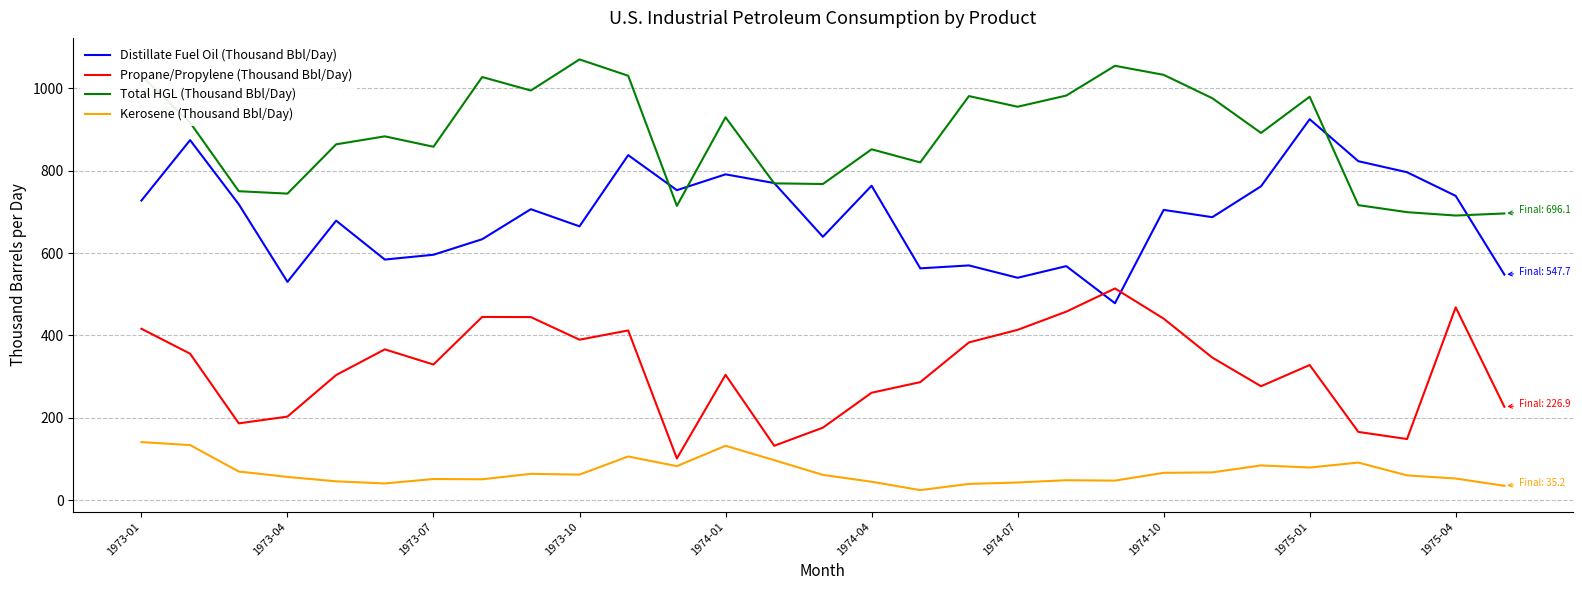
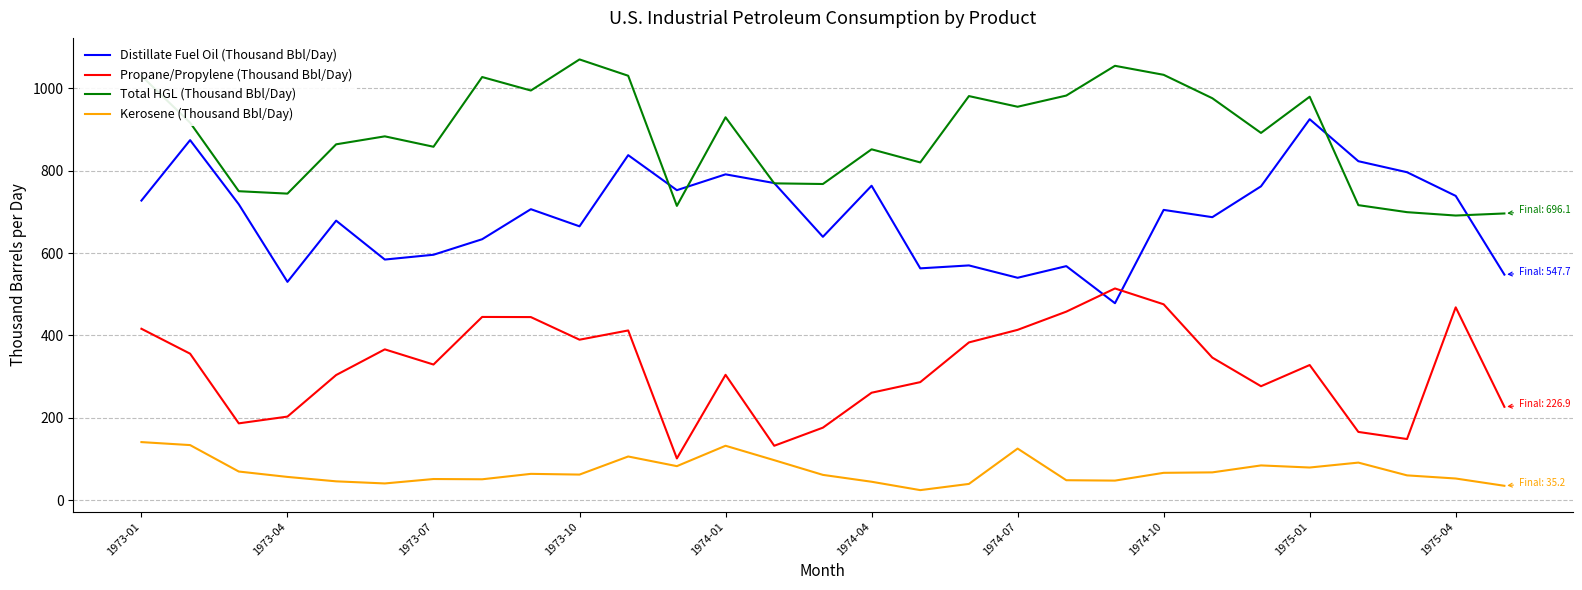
Kerosene (Thousand Bbl/Day), 1974-07: 40 -> 130
Propane/Propylene (Thousand Bbl/Day), 1974-10: 440 -> 480
